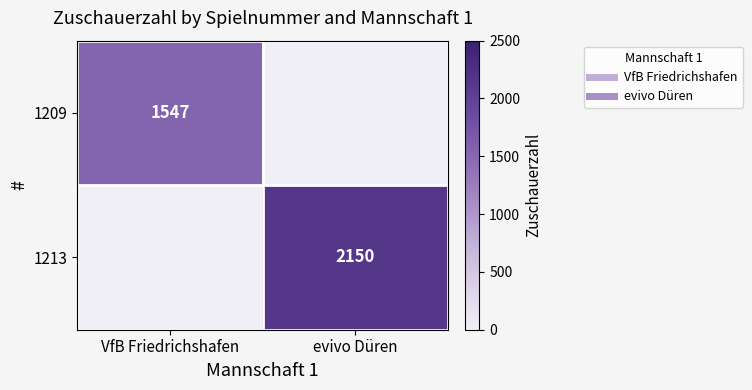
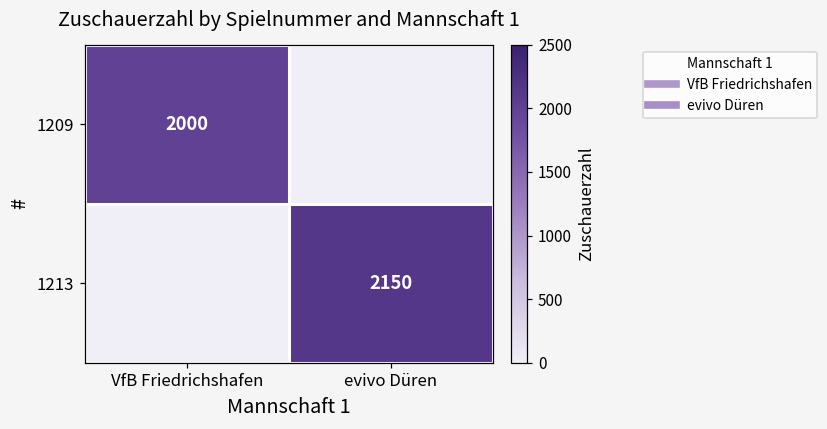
1209, VfB Friedrichshafen: 1547 -> 2000
